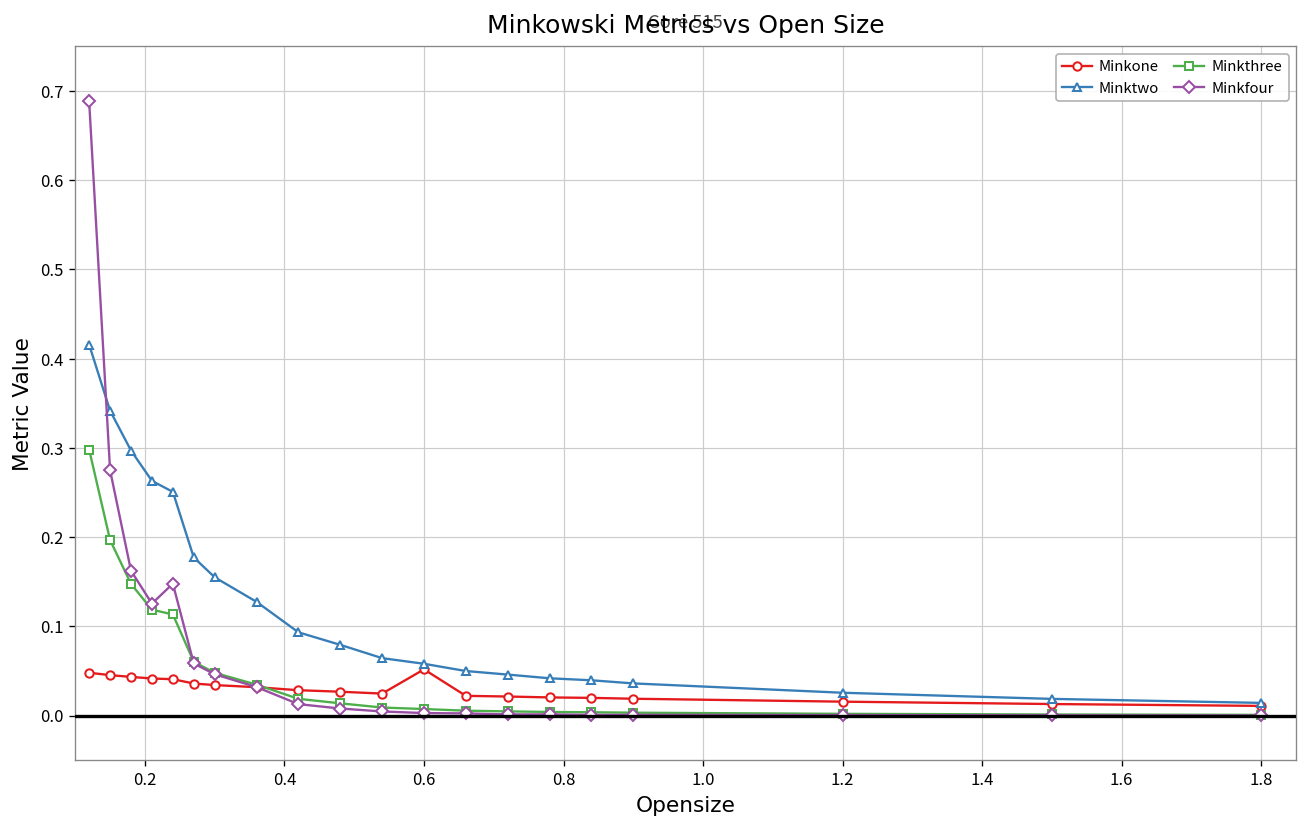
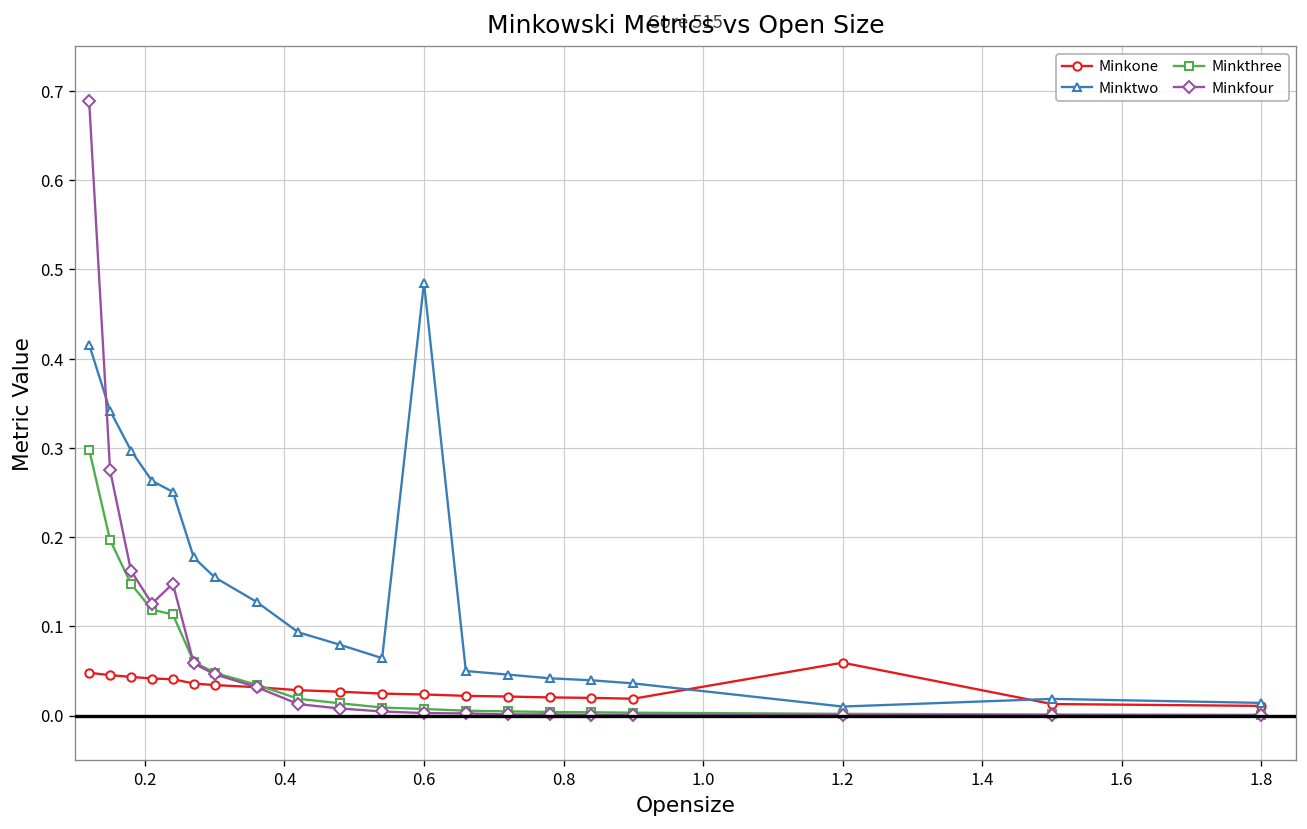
Minkone, 0.6: 0.05 -> 0.02
Minktwo, 0.6: 0.06 -> 0.49
Minkone, 1.2: 0.02 -> 0.06
Minktwo, 1.2: 0.03 -> 0.01
